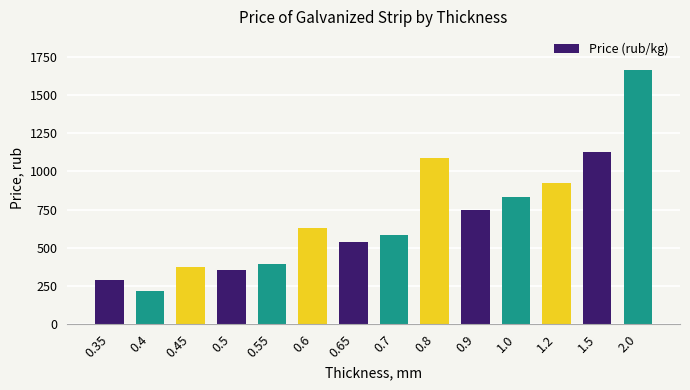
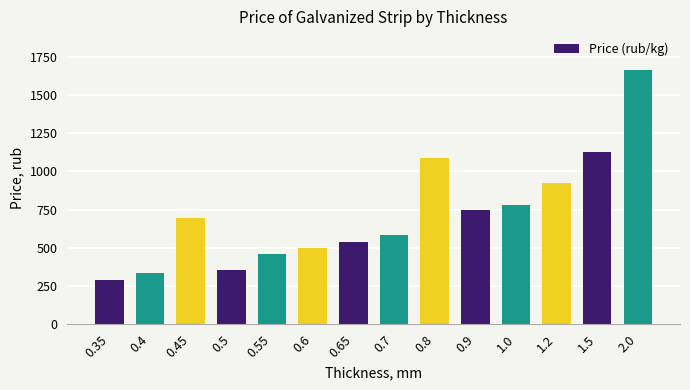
0.4: 220 -> 330
0.45: 380 -> 700
0.55: 400 -> 460
0.6: 630 -> 500
1.0: 830 -> 780
